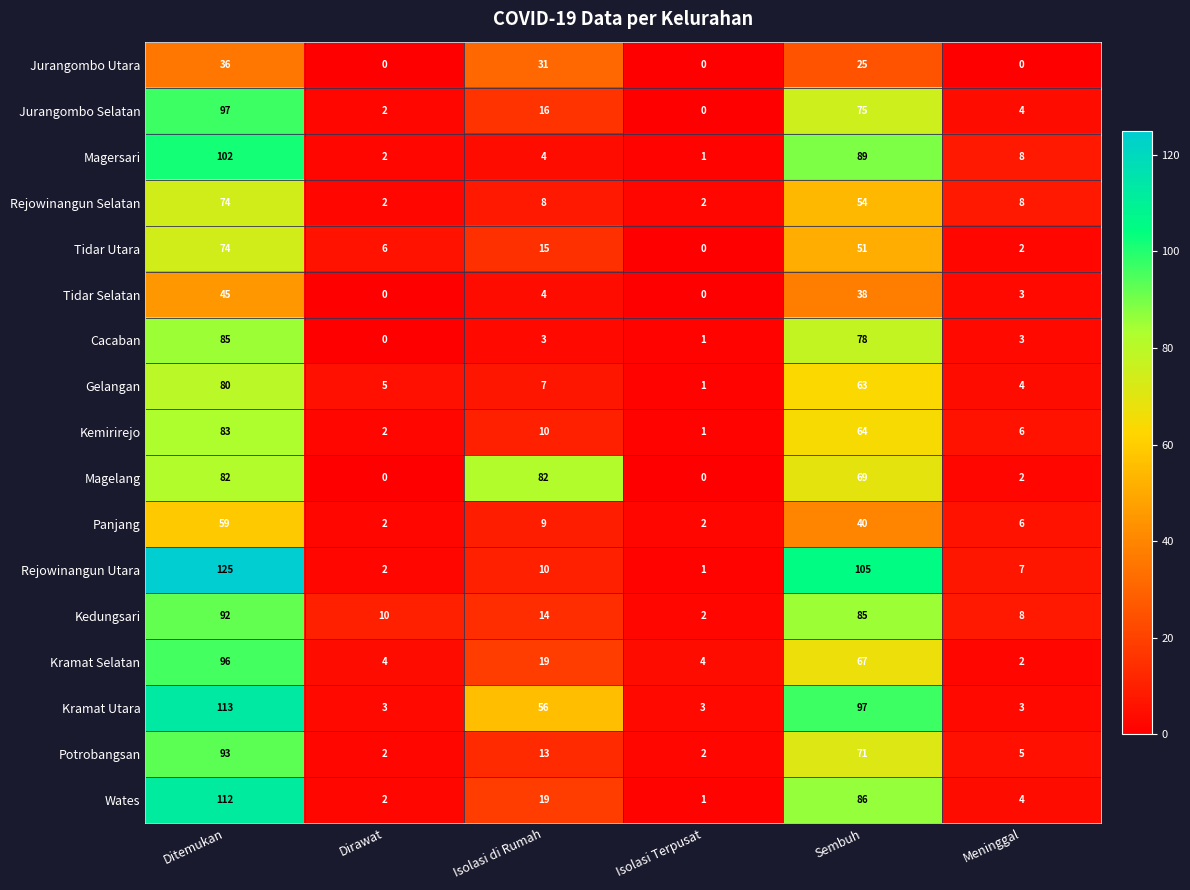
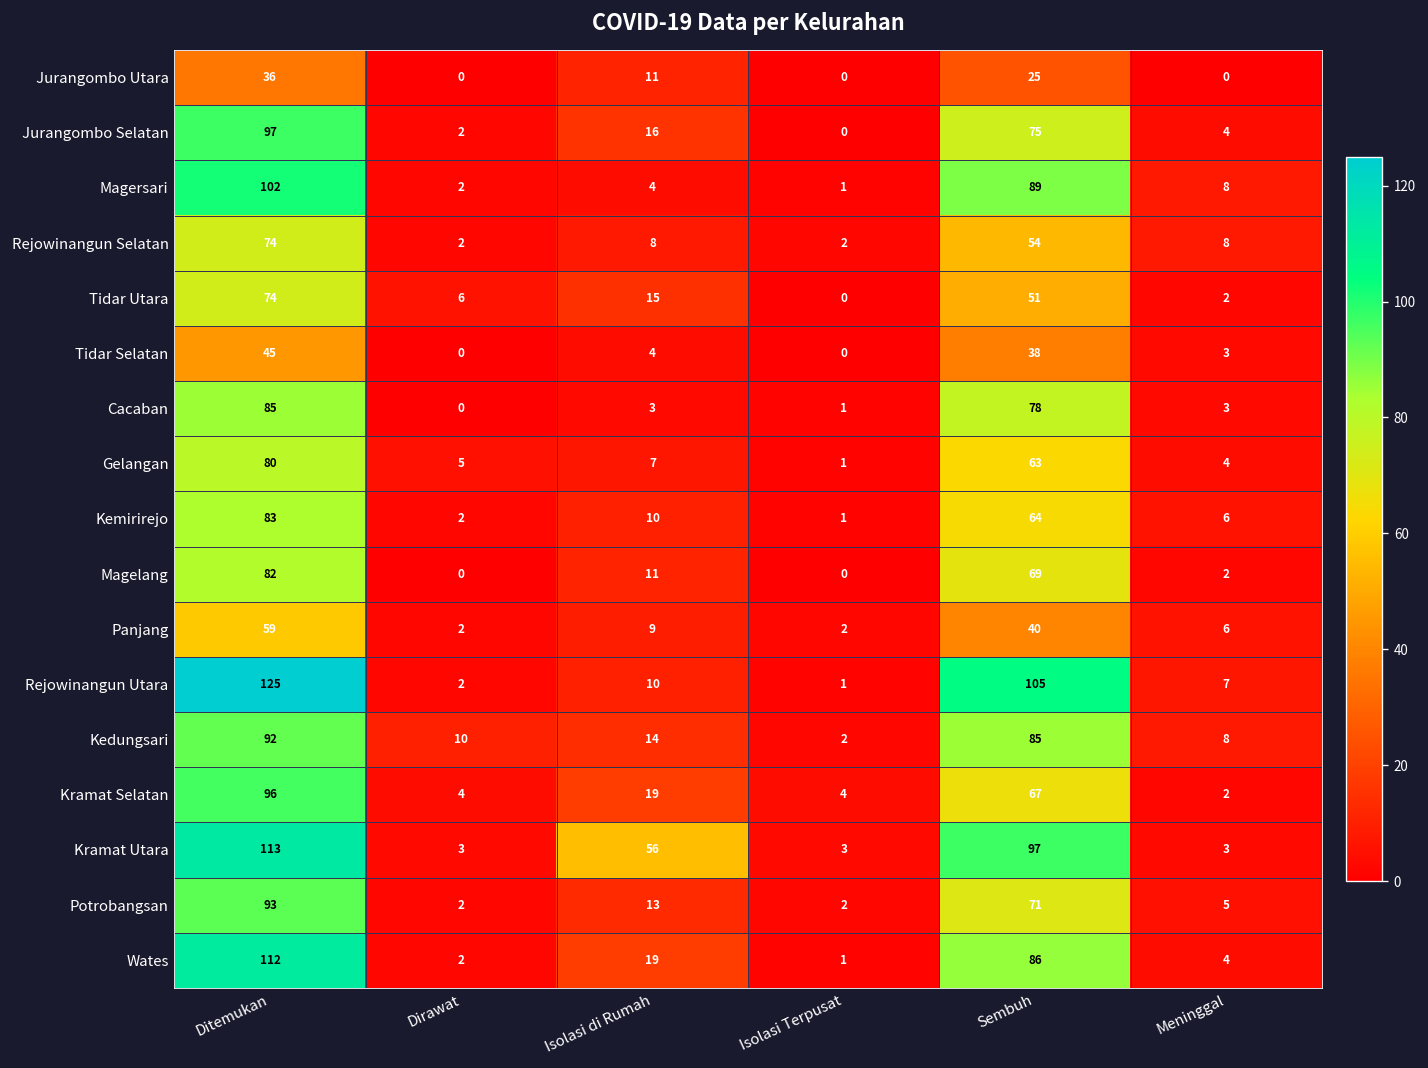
Jurangombo Utara, Isolasi di Rumah: 31 -> 11
Magelang, Isolasi di Rumah: 82 -> 11
